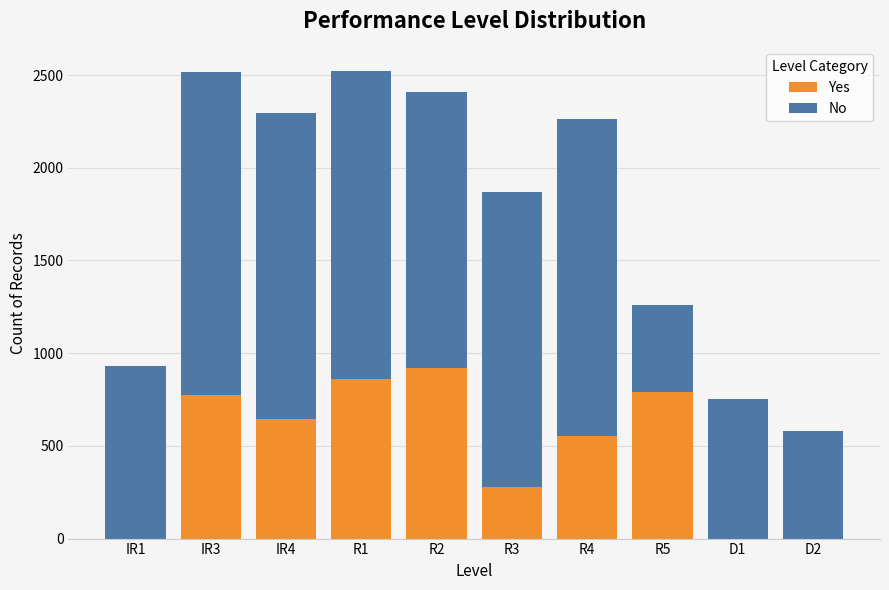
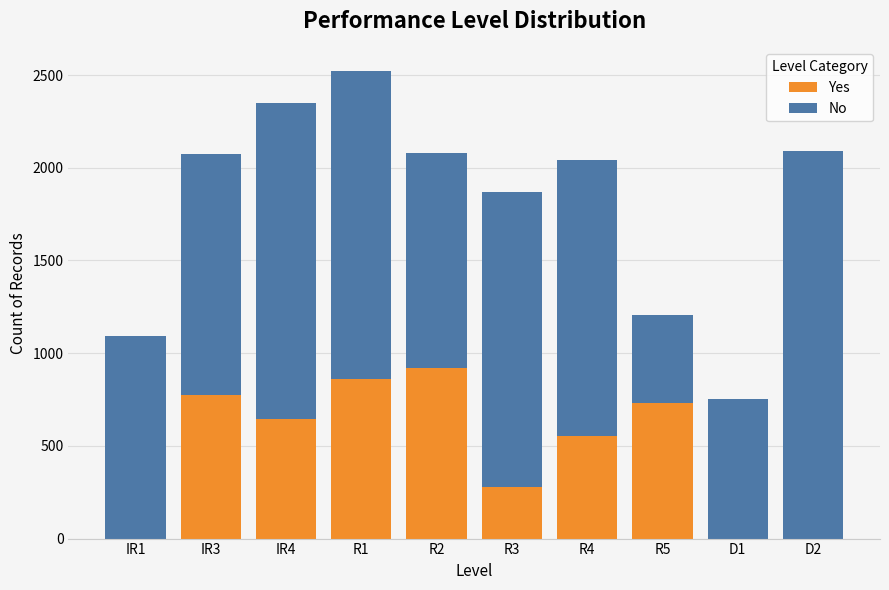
No, IR1: 930 -> 1090
No, IR3: 1740 -> 1300
No, IR4: 1650 -> 1700
No, R2: 1490 -> 1160
No, R4: 1710 -> 1490
Yes, R5: 790 -> 730
No, D2: 580 -> 2090
